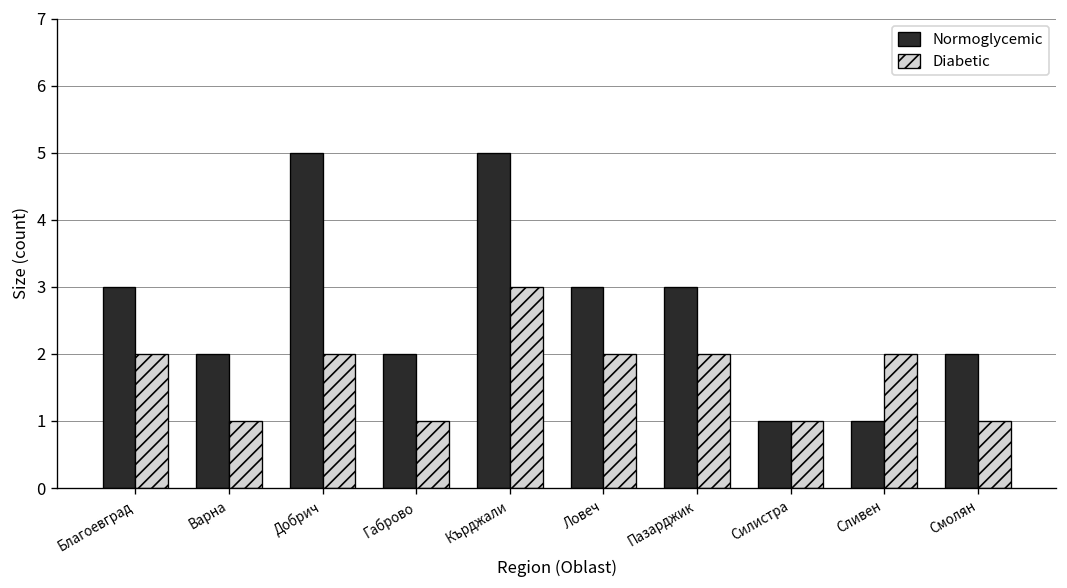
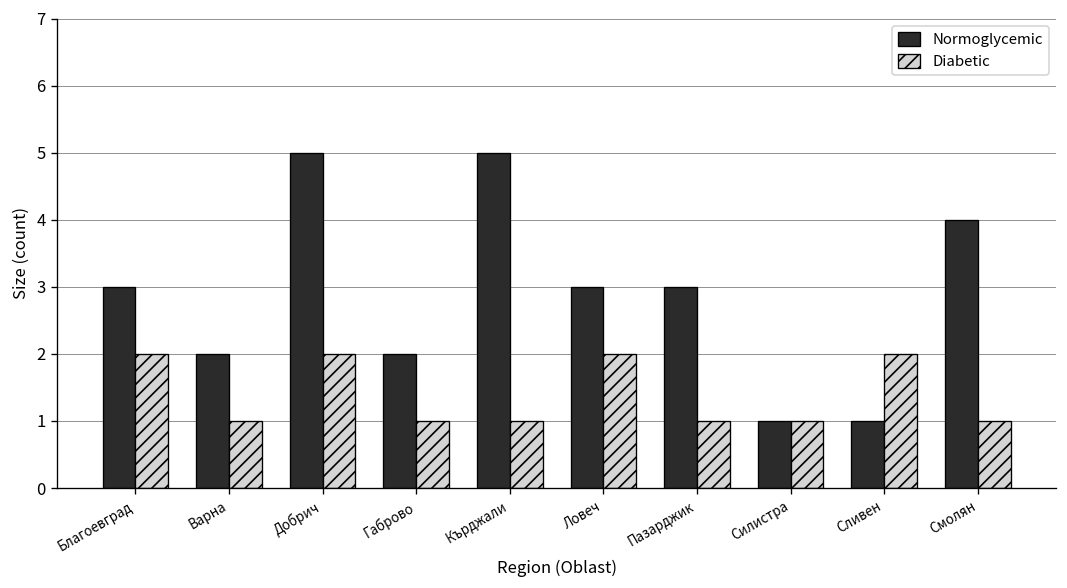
Diabetic, Кърджали: 3 -> 1
Diabetic, Пазарджик: 2 -> 1
Normoglycemic, Смолян: 2 -> 4
